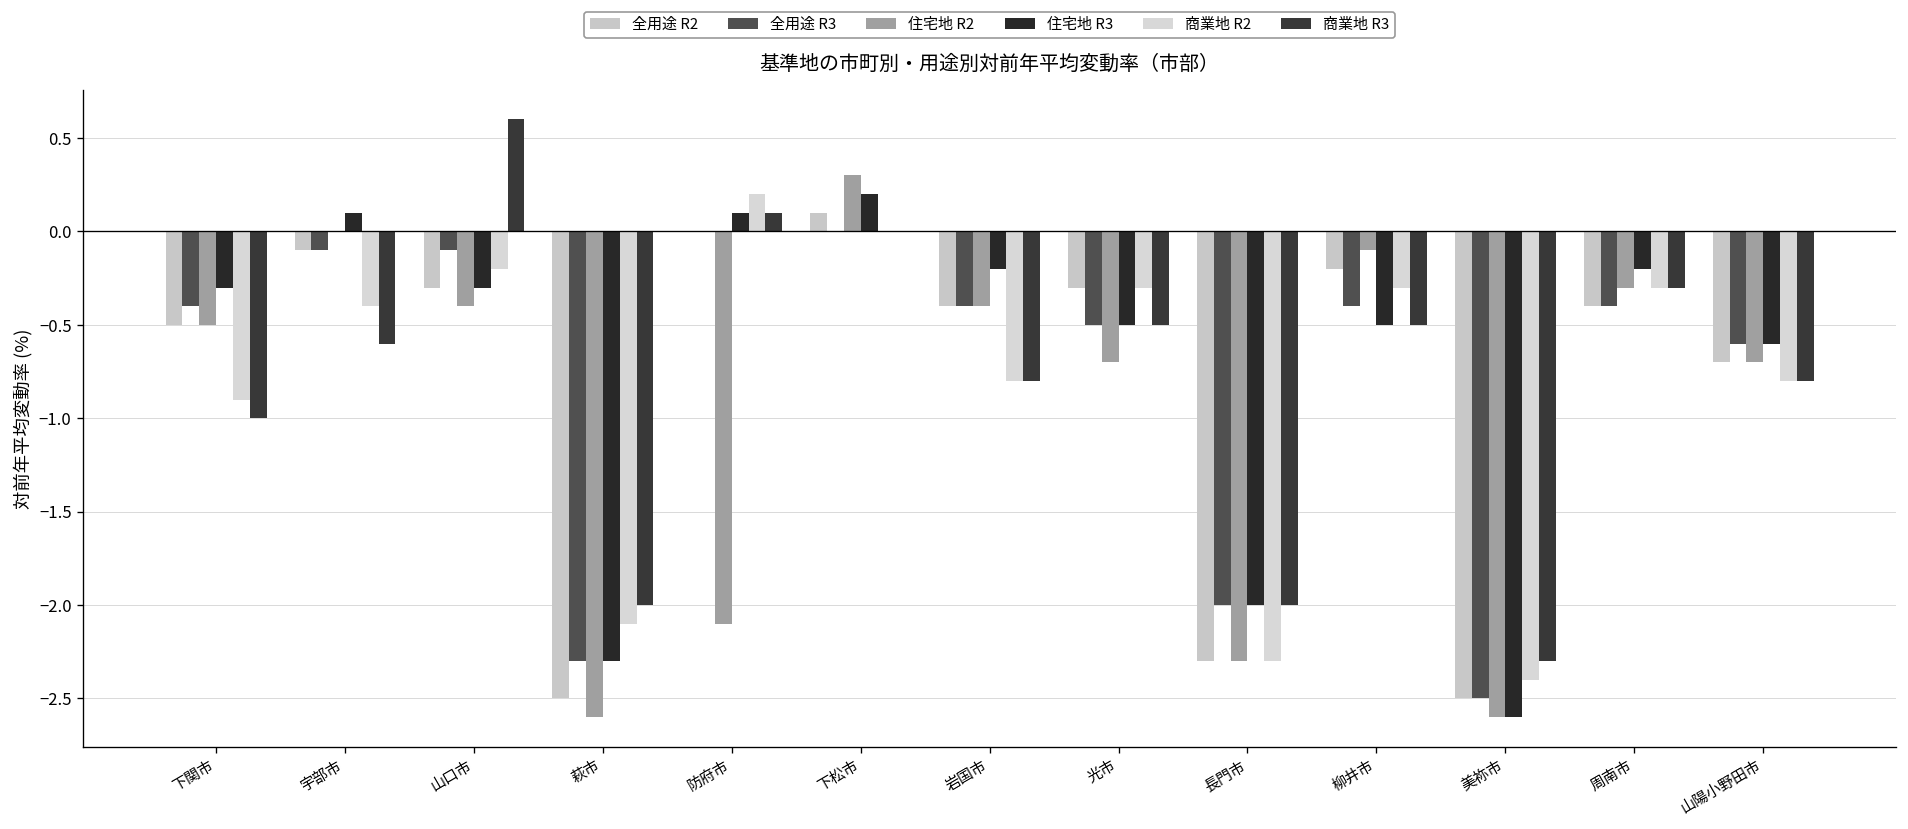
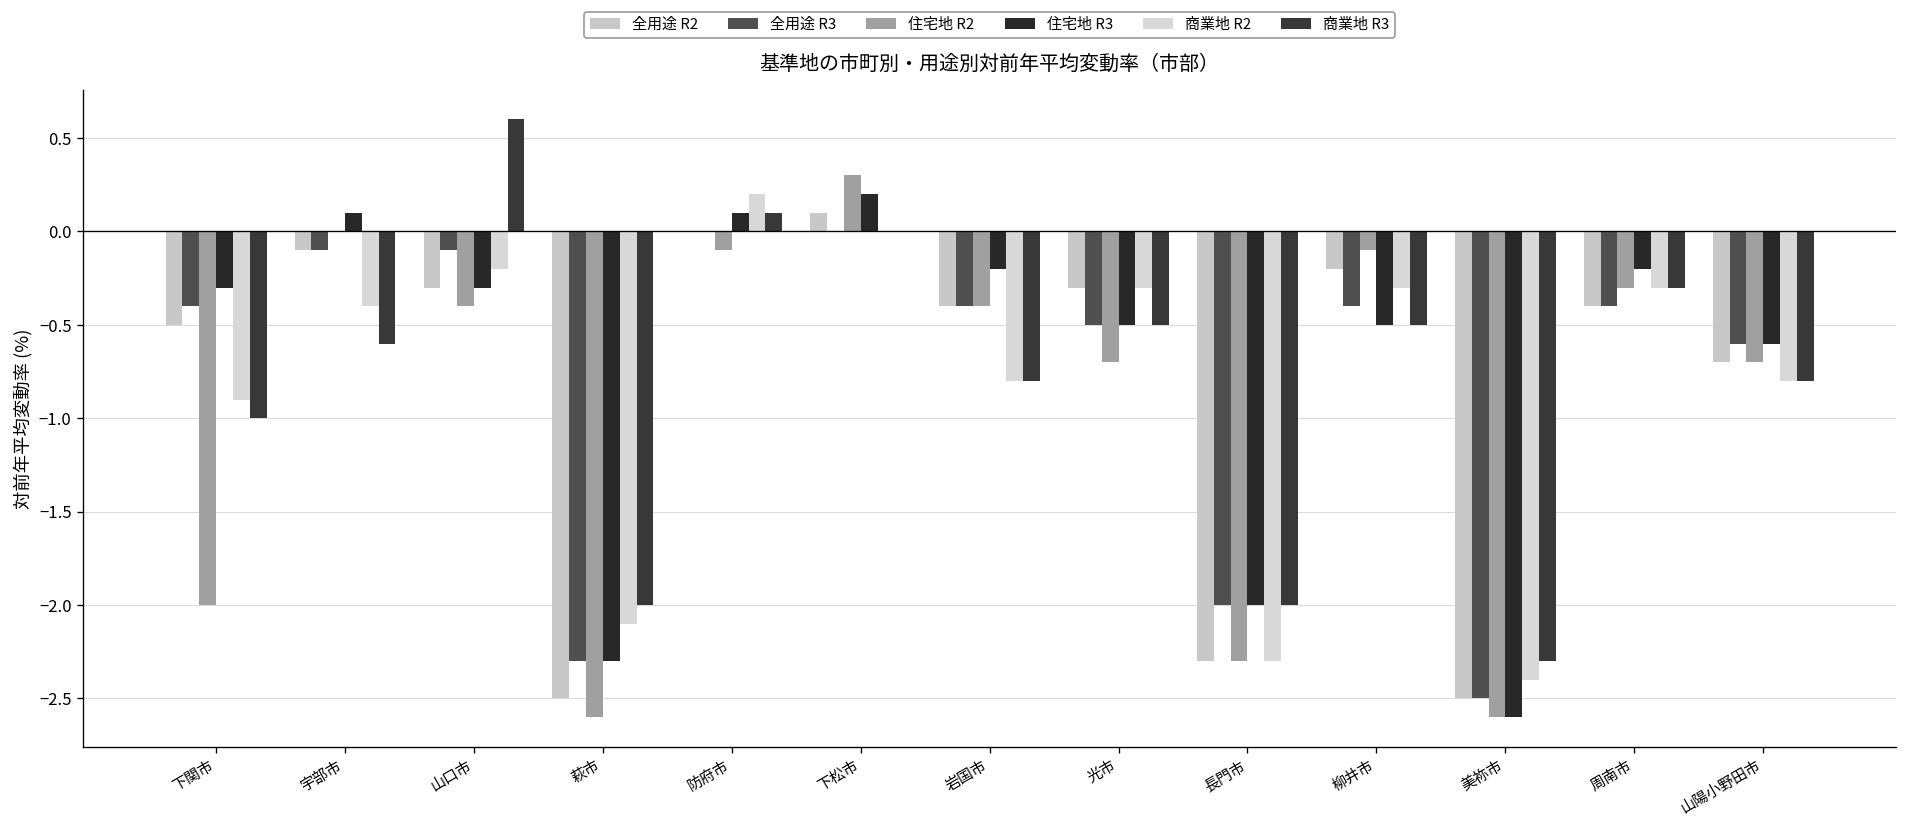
住宅地 R2, 下関市: -0.5 -> -2.0
住宅地 R2, 防府市: -2.1 -> -0.1
